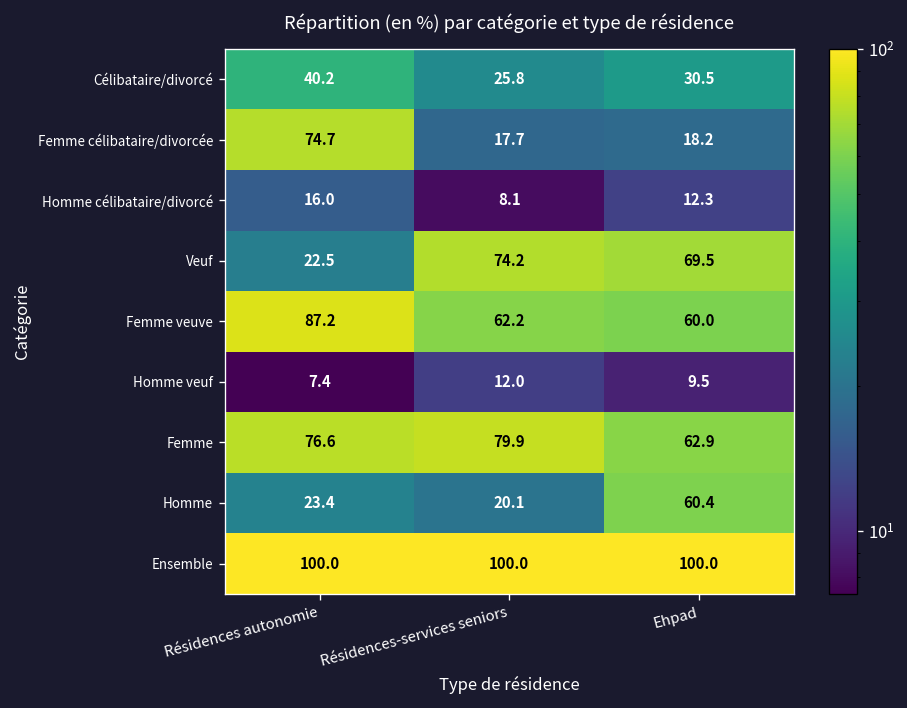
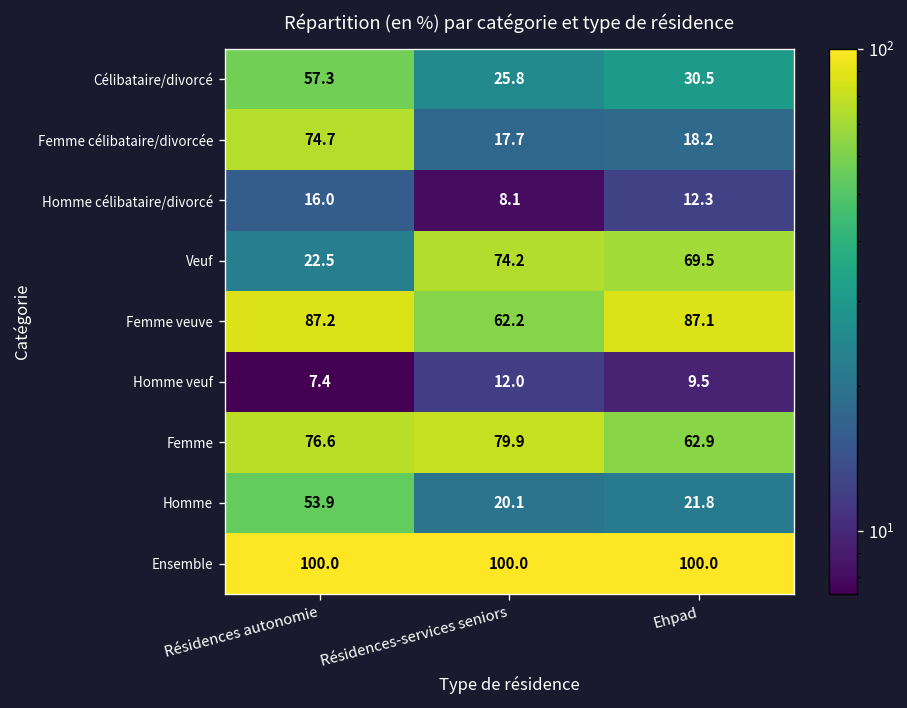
Célibataire/divorcé, Résidences autonomie: 40.2 -> 57.3
Femme veuve, Ehpad: 60.0 -> 87.1
Homme, Résidences autonomie: 23.4 -> 53.9
Homme, Ehpad: 60.4 -> 21.8
